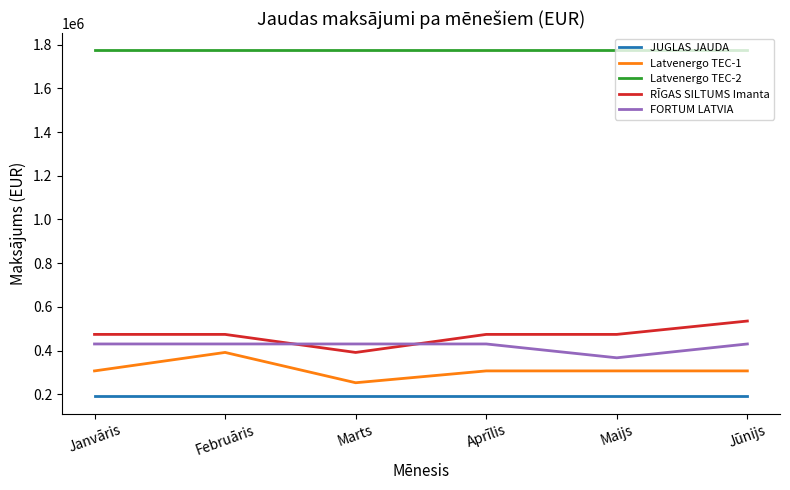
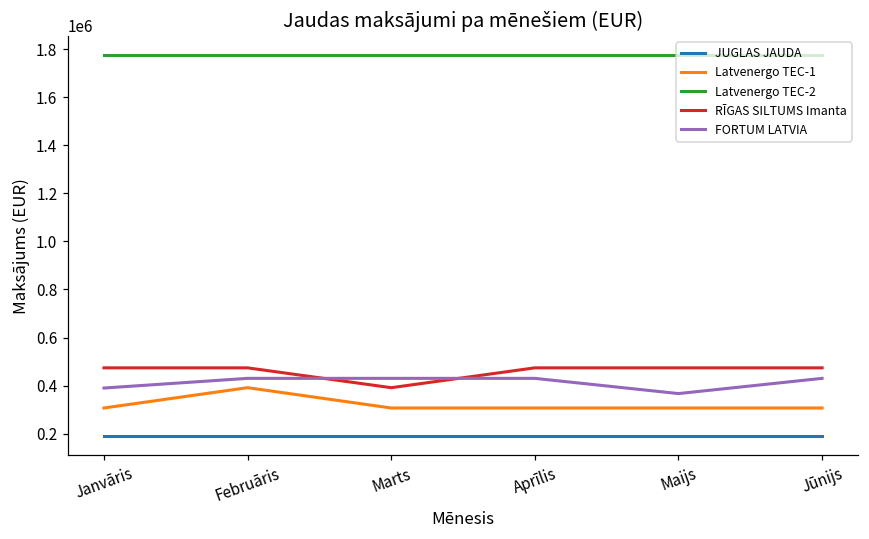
FORTUM LATVIA, Janvāris: 430000 -> 390000
Latvenergo TEC-1, Marts: 250000 -> 310000
RĪGAS SILTUMS Imanta, Jūnijs: 540000 -> 470000
